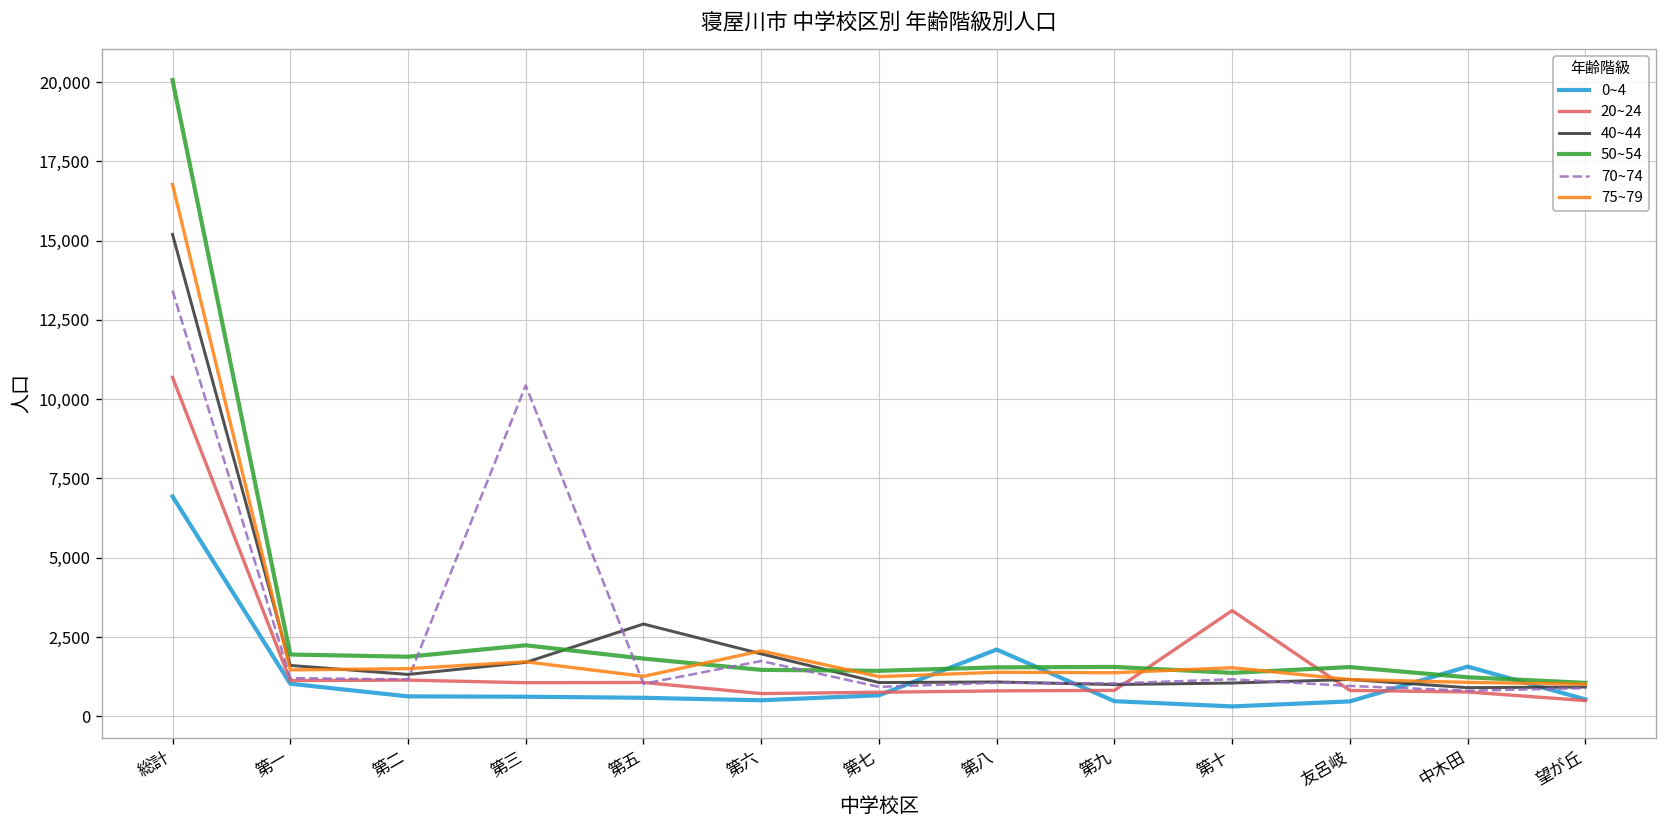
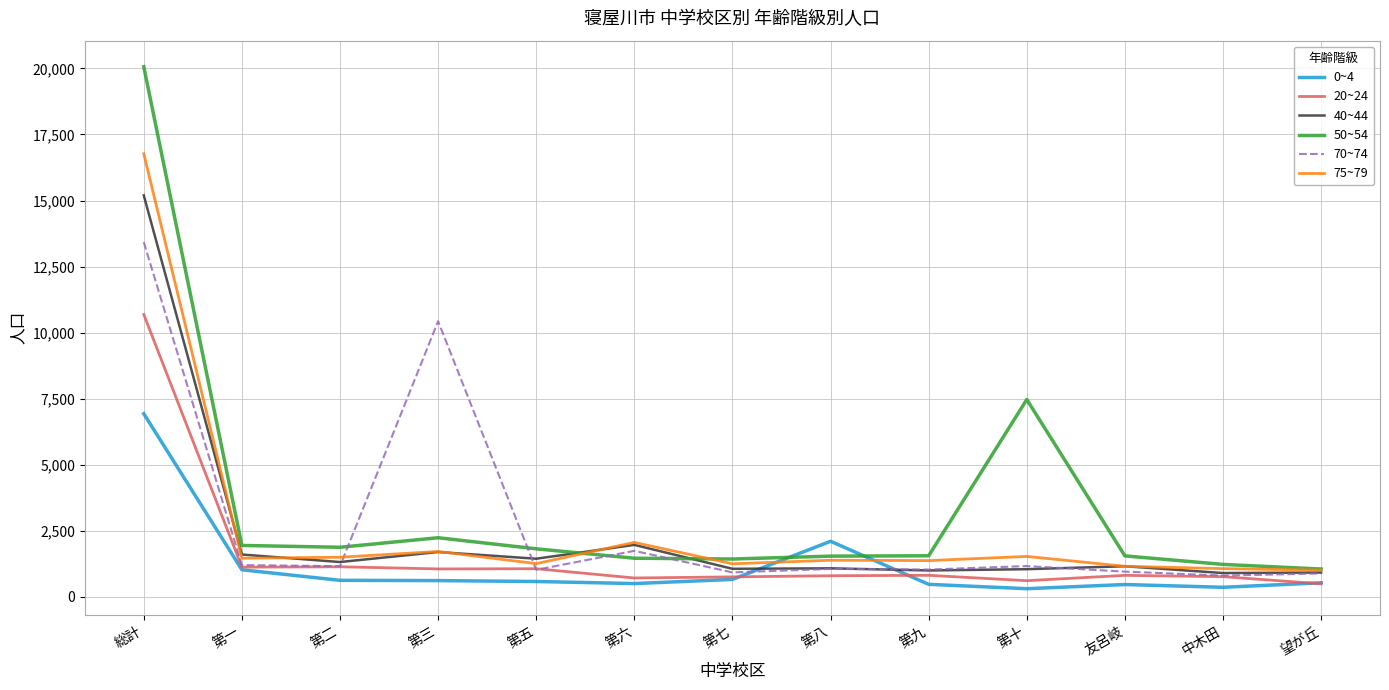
40~44, 第五: 2,900 -> 1,400
20~24, 第十: 3,300 -> 600
50~54, 第十: 1,400 -> 7,500
0~4, 中木田: 1,600 -> 400
